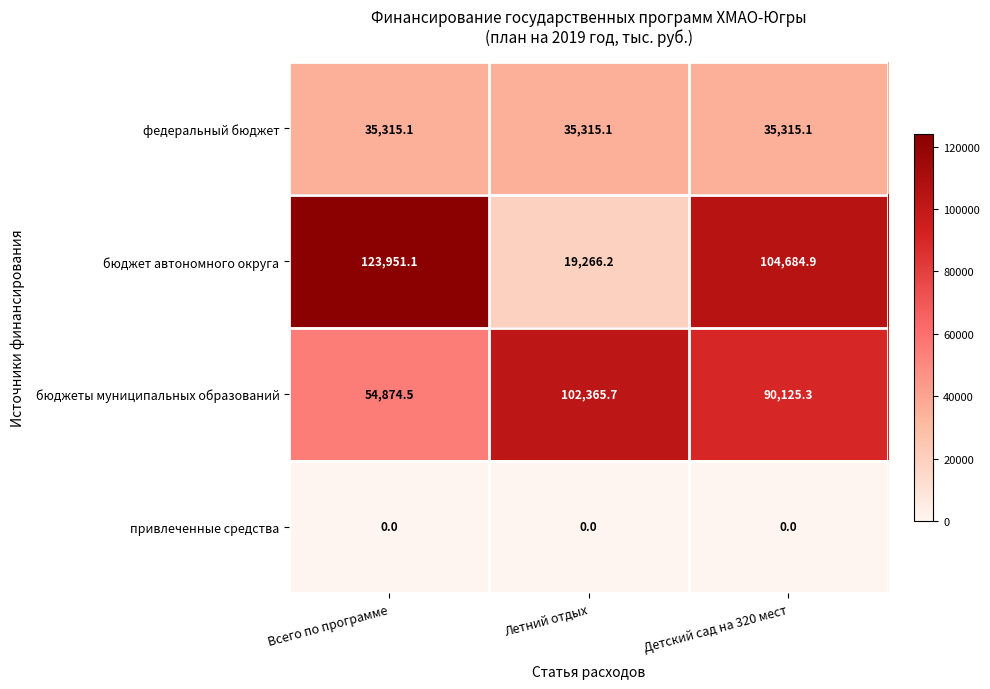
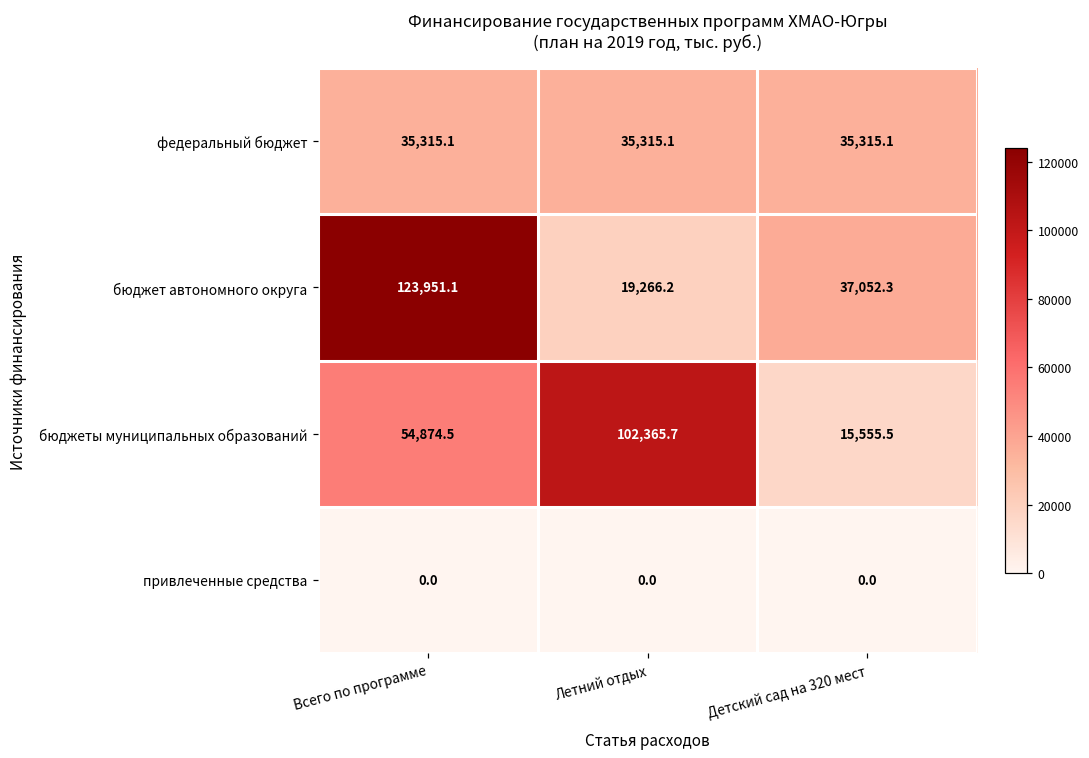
бюджет автономного округа, Детский сад на 320 мест: 104,684.9 -> 37,052.3
бюджеты муниципальных образований, Детский сад на 320 мест: 90,125.3 -> 15,555.5
